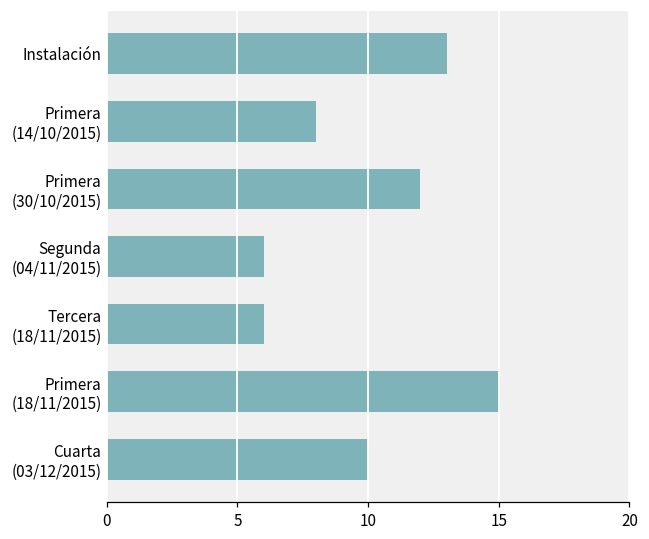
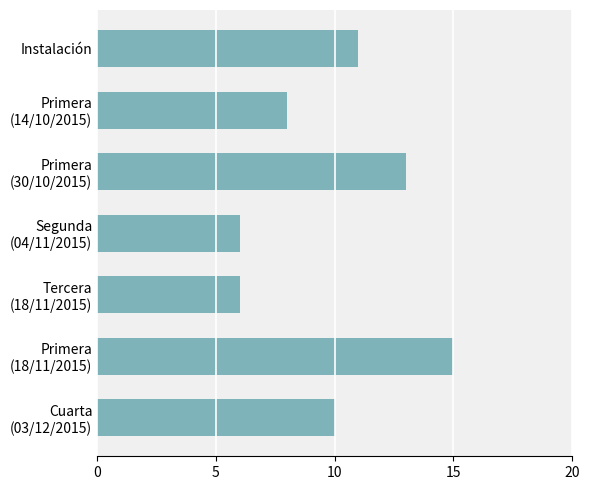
Instalación: 13 -> 11
Primera (30/10/2015): 12 -> 13
